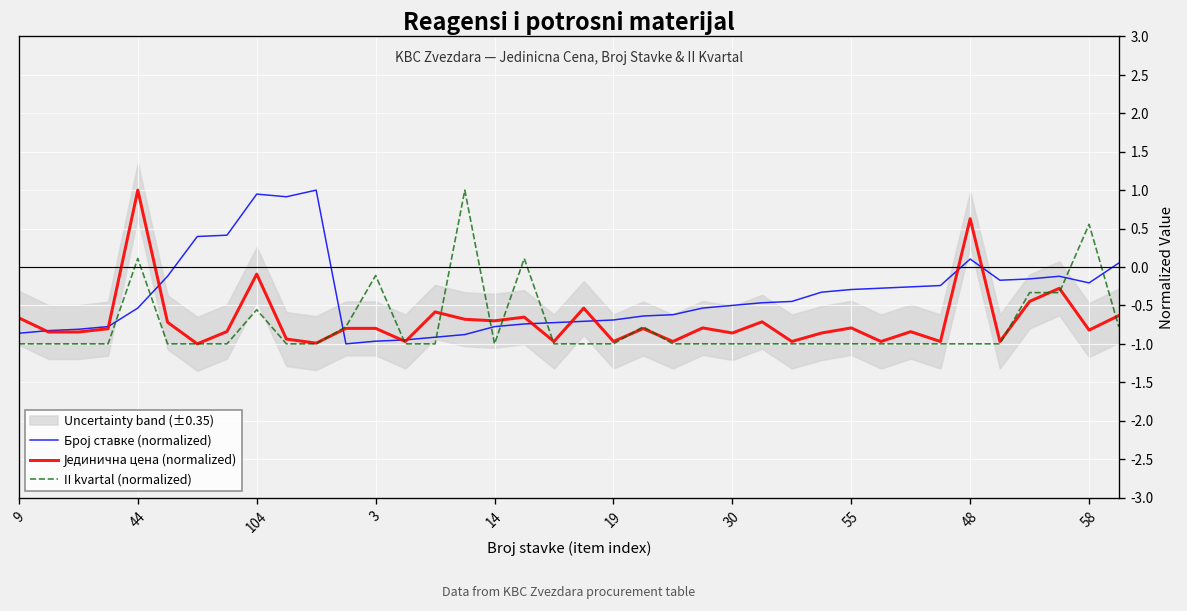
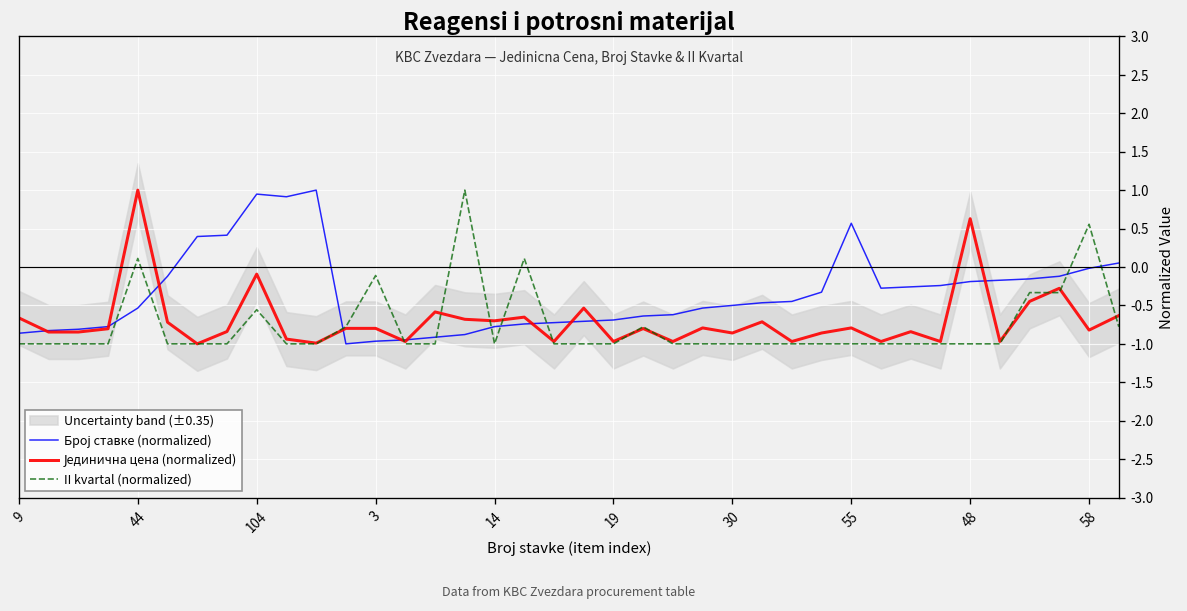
Број ставке (normalized), 55: -0.3 -> 0.6
Број ставке (normalized), 48: 0.1 -> -0.2
Број ставке (normalized), 58: -0.2 -> 0.0
